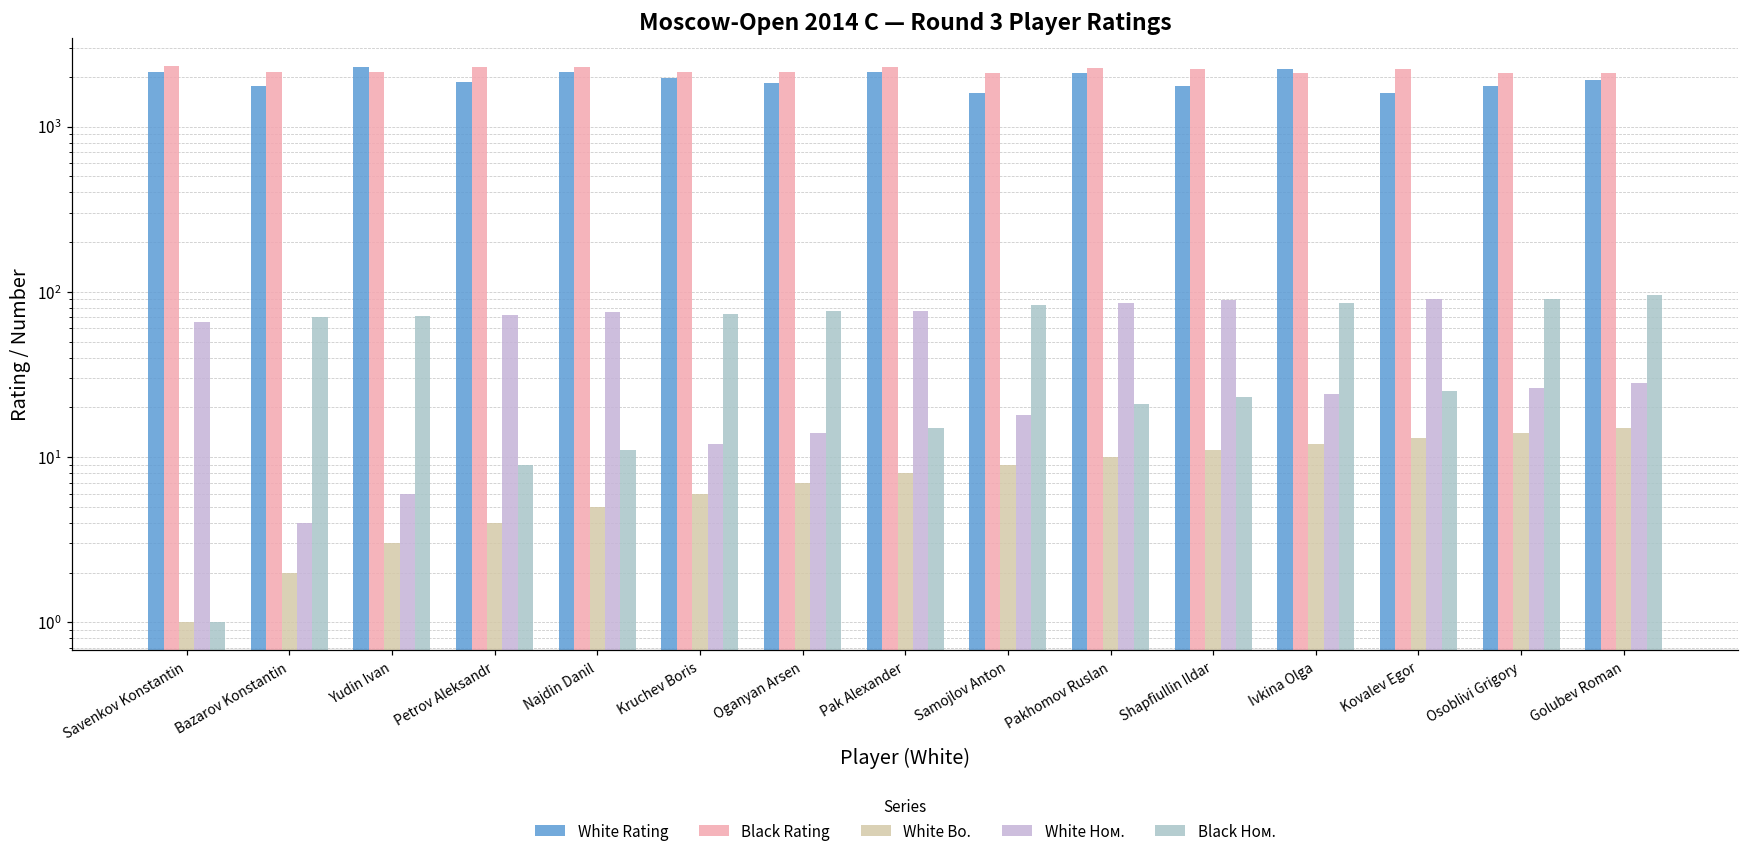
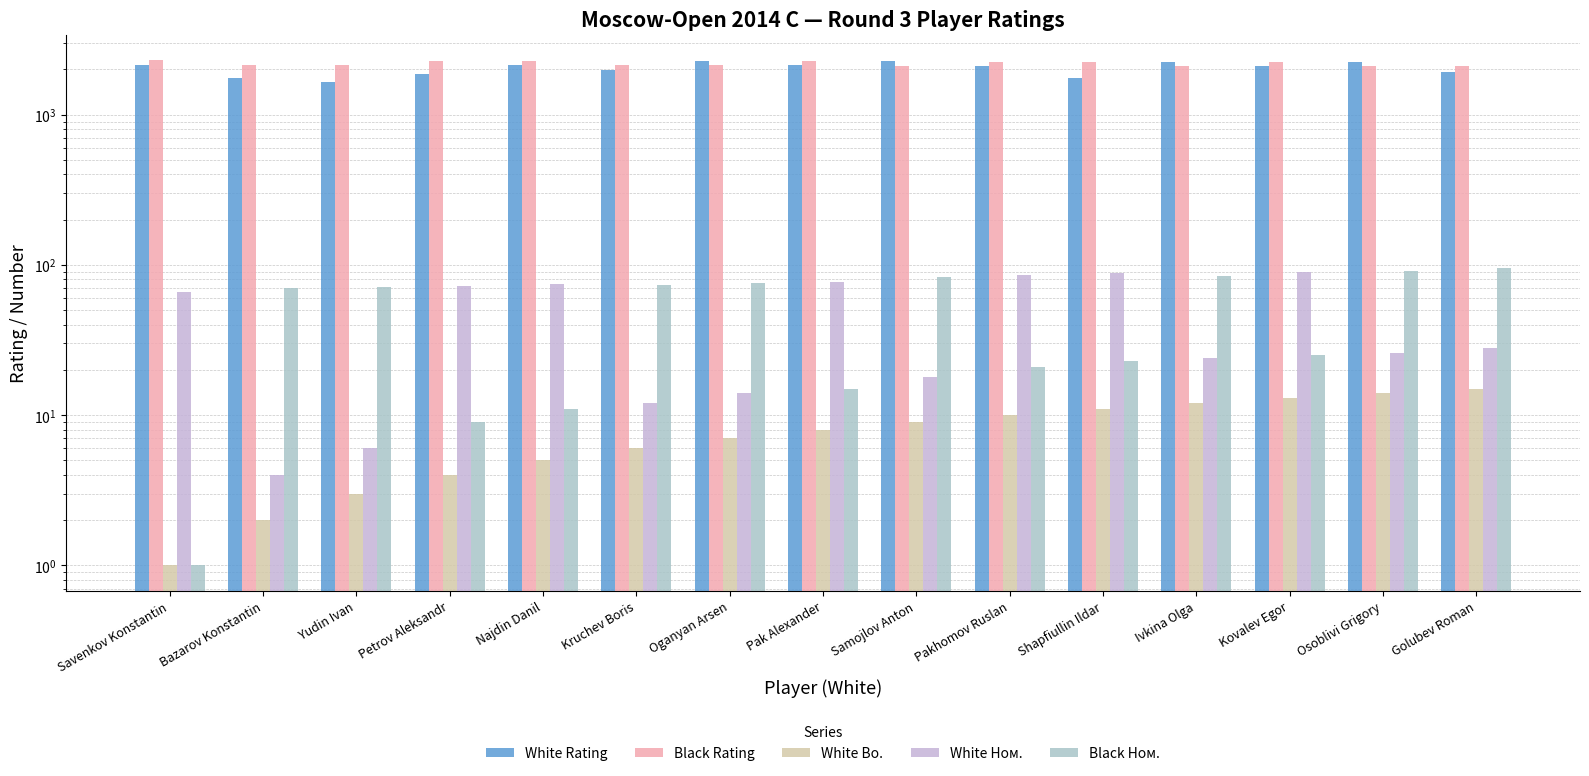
White Rating, Yudin Ivan: 2300 -> 1700
White Rating, Oganyan Arsen: 1800 -> 2300
White Rating, Samojlov Anton: 1600 -> 2300
White Rating, Kovalev Egor: 1600 -> 2100
White Rating, Osoblivi Grigory: 1800 -> 2200
